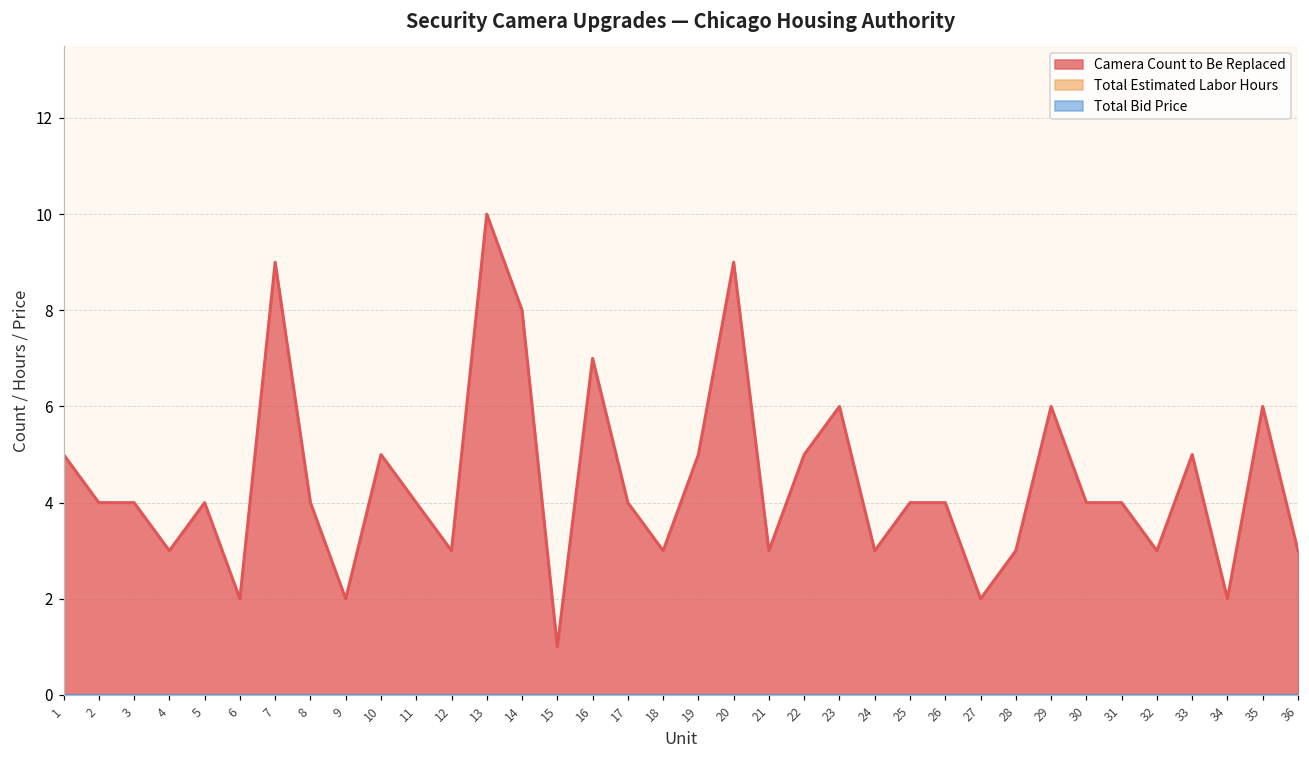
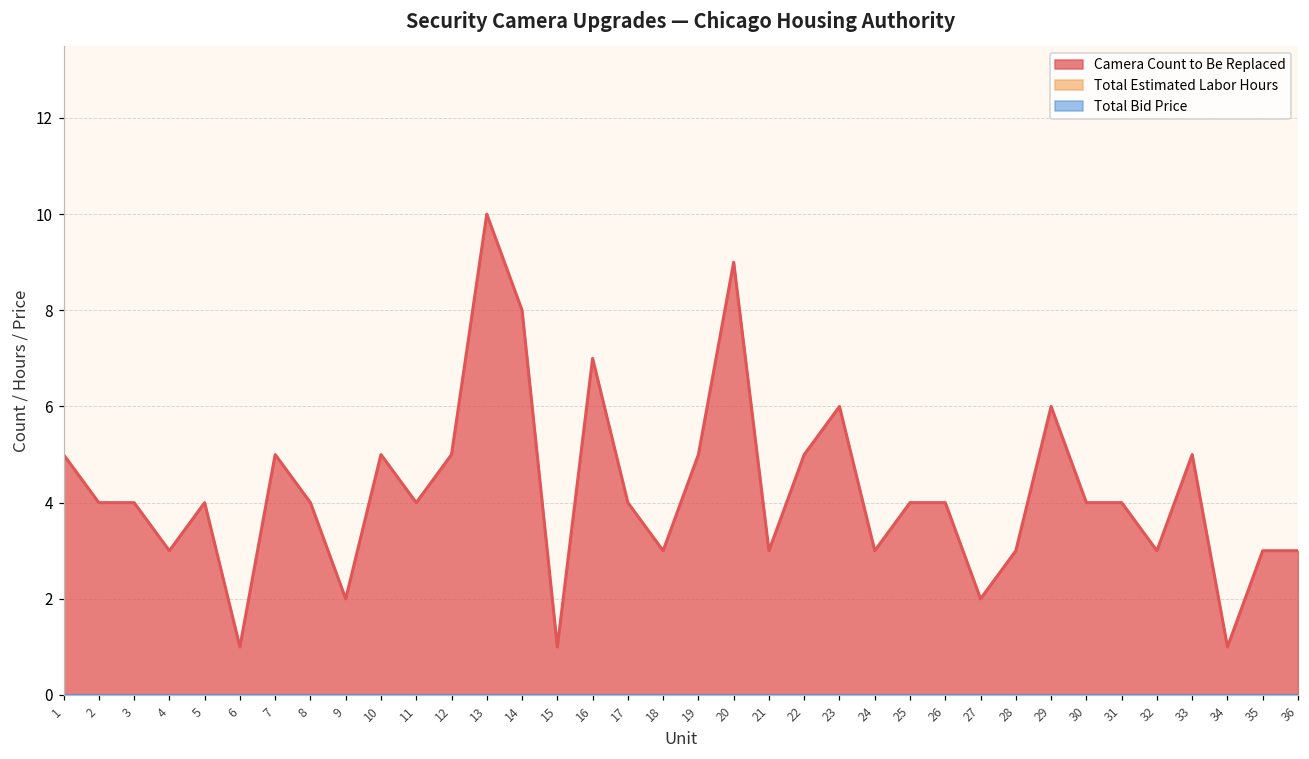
Camera Count to Be Replaced, 6: 2 -> 1
Camera Count to Be Replaced, 7: 9 -> 5
Camera Count to Be Replaced, 12: 3 -> 5
Camera Count to Be Replaced, 34: 2 -> 1
Camera Count to Be Replaced, 35: 6 -> 3
